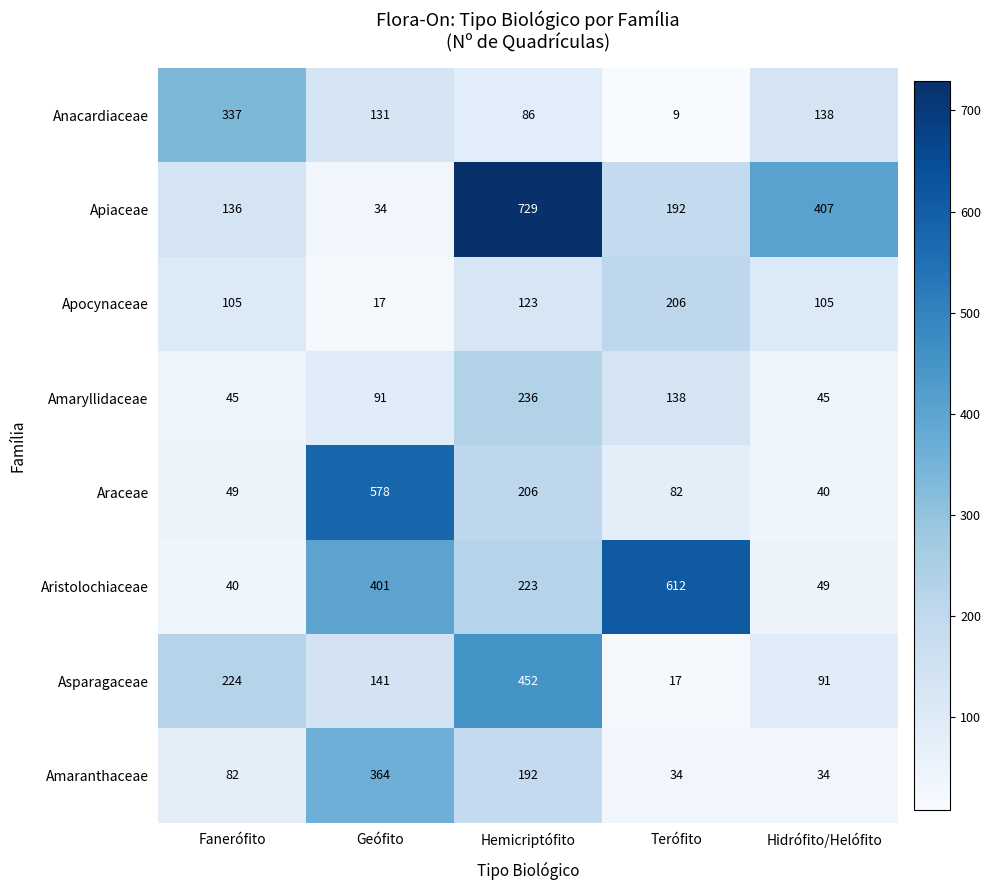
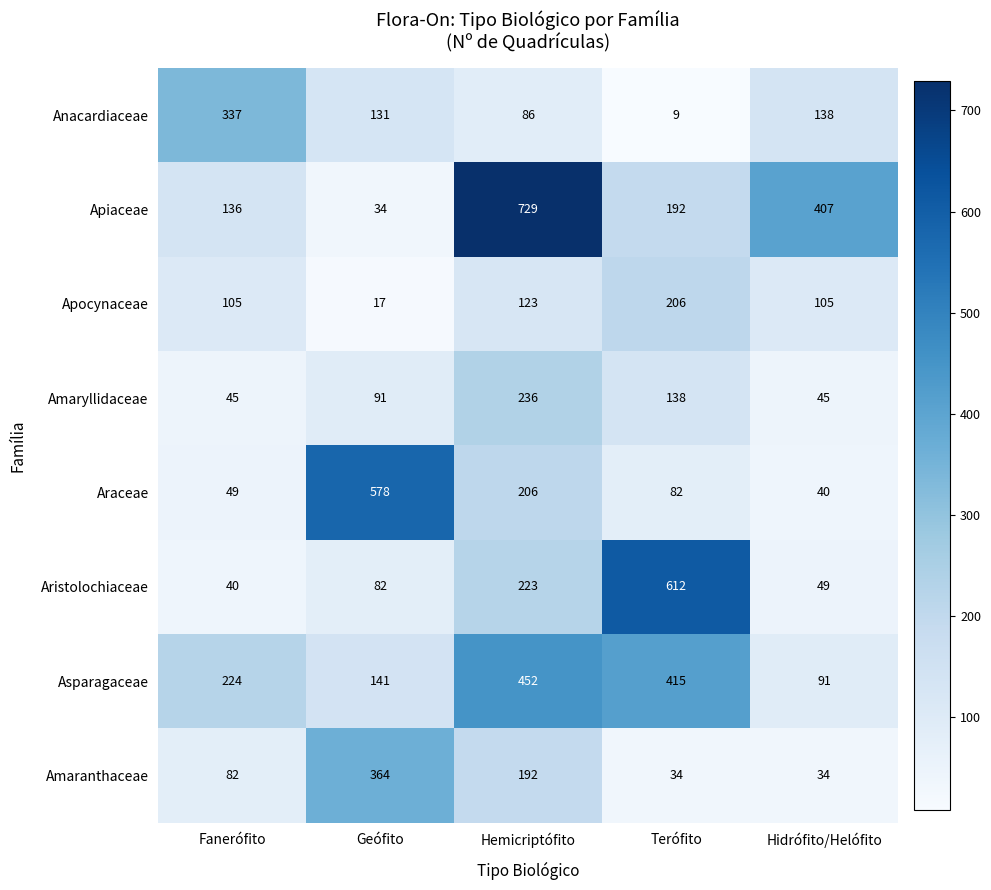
Aristolochiaceae, Geófito: 401 -> 82
Asparagaceae, Terófito: 17 -> 415
